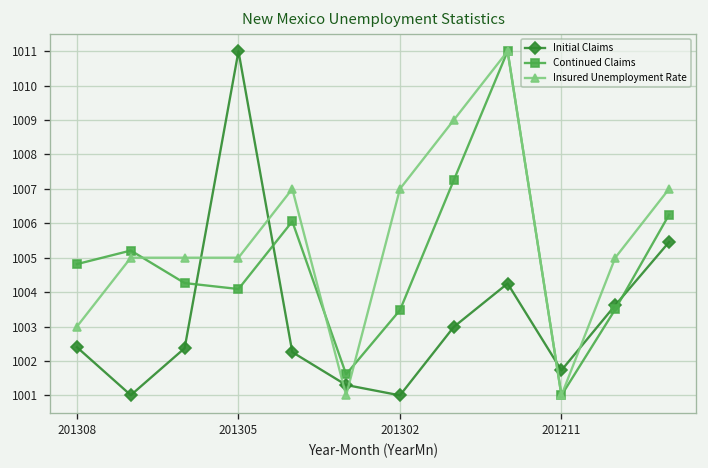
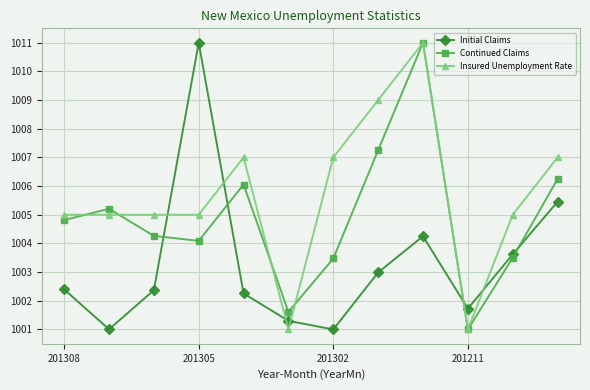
Insured Unemployment Rate, 201308: 1003.0 -> 1005.0
